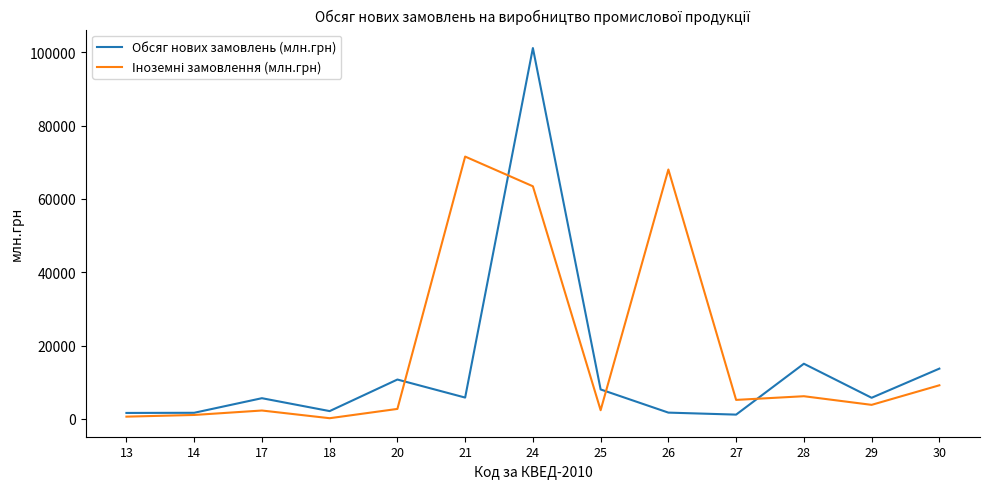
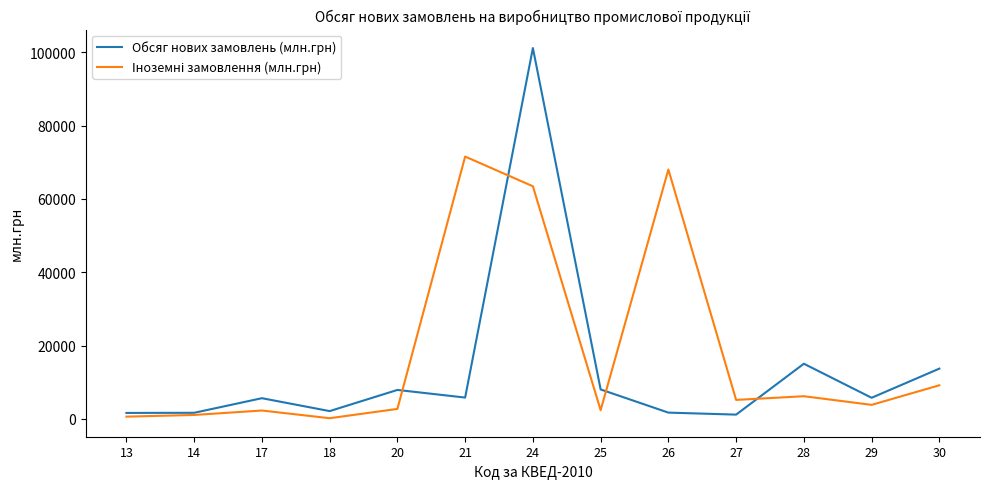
Обсяг нових замовлень (млн.грн), 20: 11000 -> 8000
